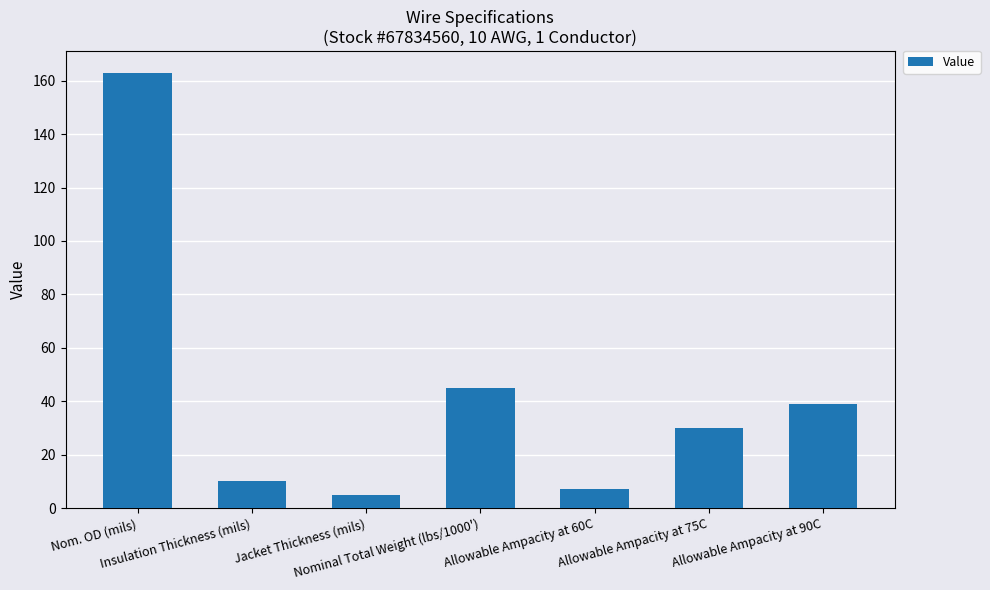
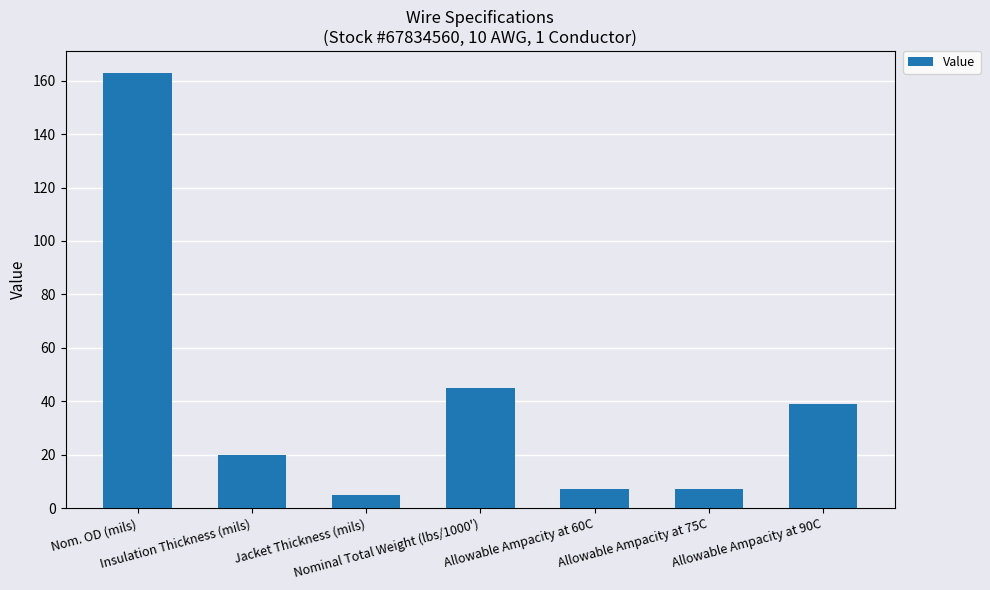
Insulation Thickness (mils): 10 -> 20
Allowable Ampacity at 75C: 30 -> 7
